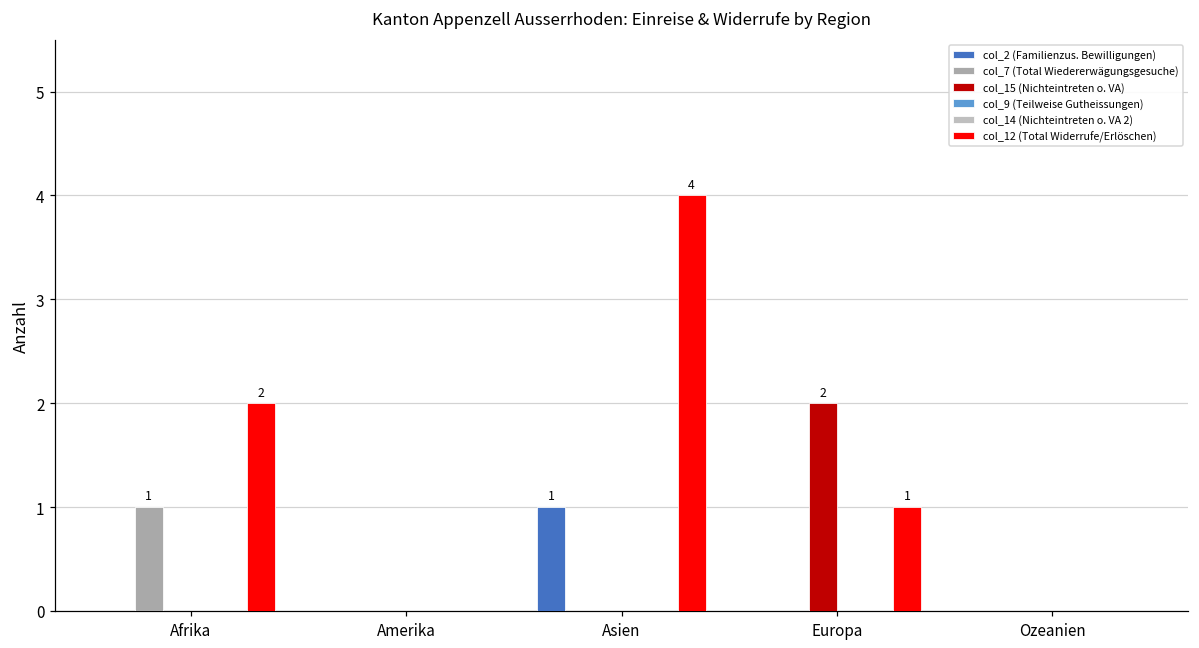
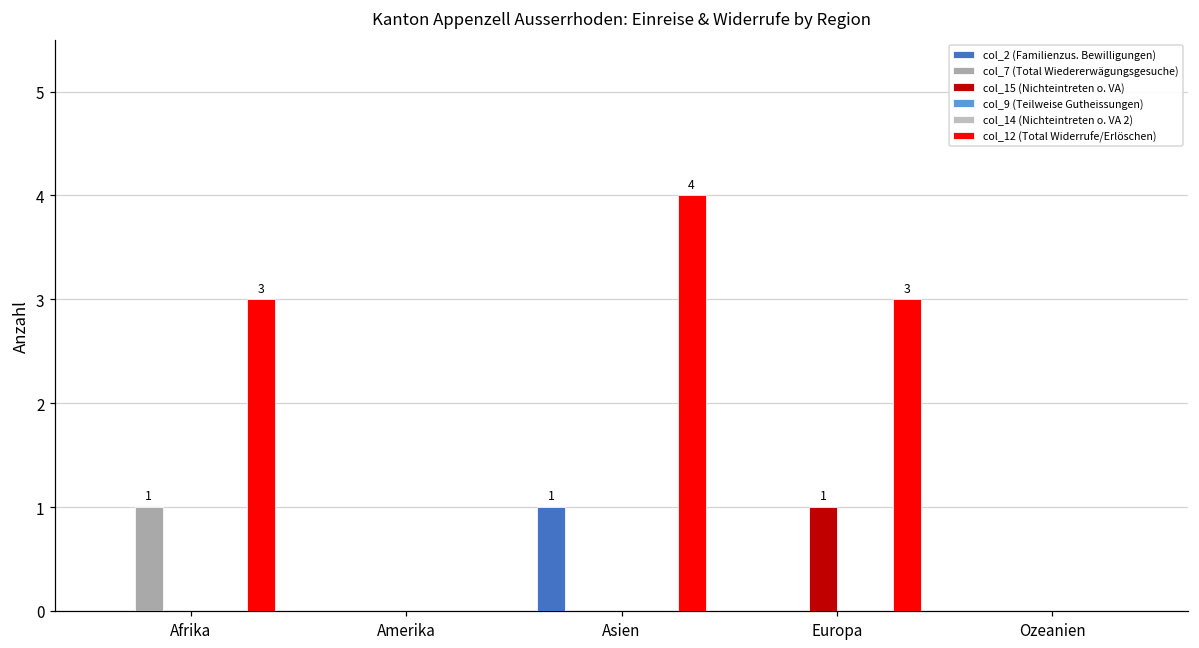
col_12 (Total Widerrufe/Erlöschen), Afrika: 2 -> 3
col_15 (Nichteintreten o. VA), Europa: 2 -> 1
col_12 (Total Widerrufe/Erlöschen), Europa: 1 -> 3
